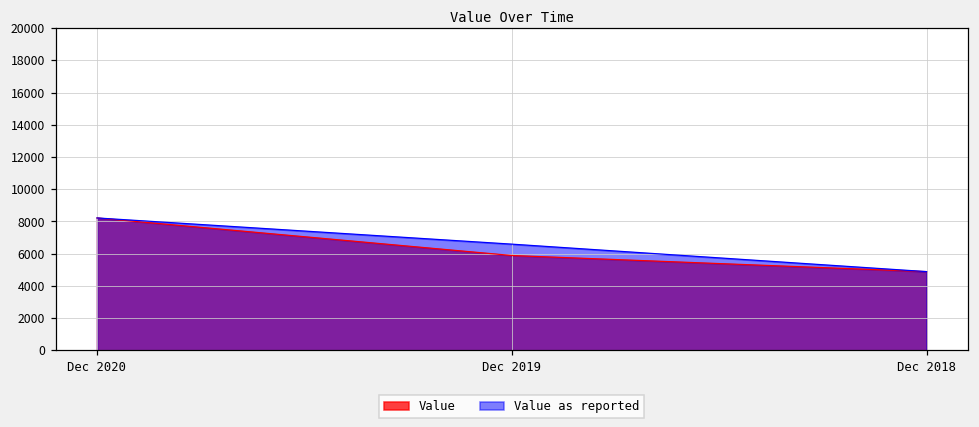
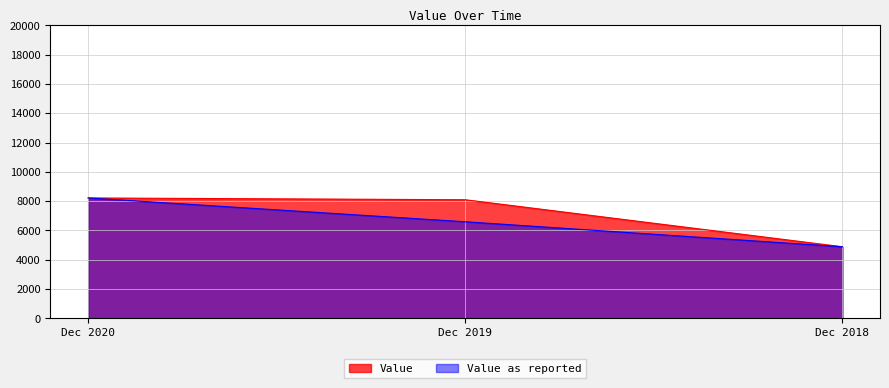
Value, Dec 2019: 5900 -> 8100
